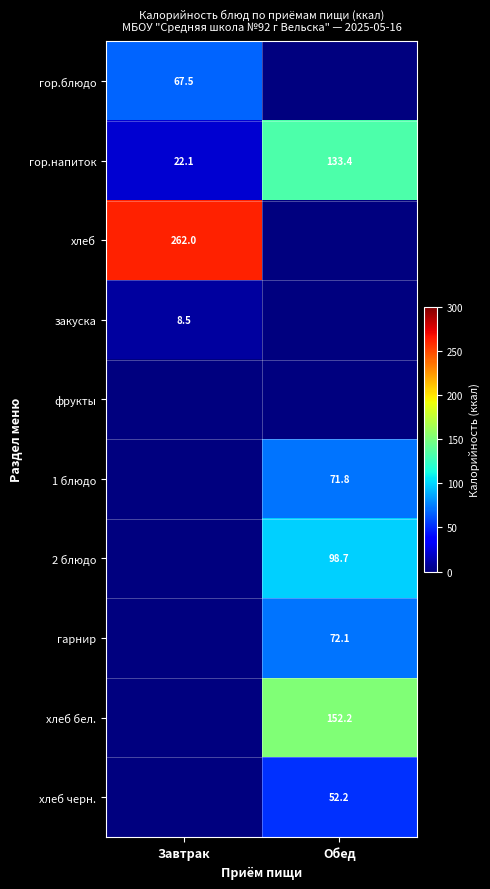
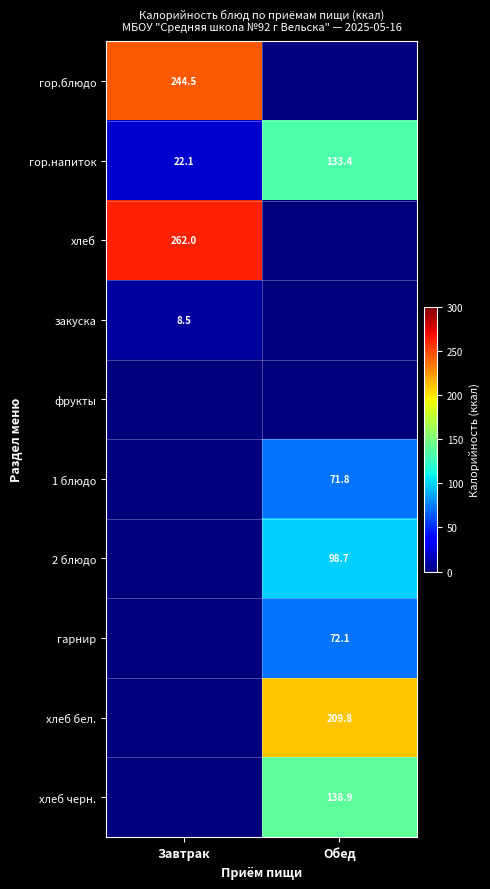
гор.блюдо, Завтрак: 67.5 -> 244.5
хлеб бел., Обед: 152.2 -> 209.8
хлеб черн., Обед: 52.2 -> 138.9
